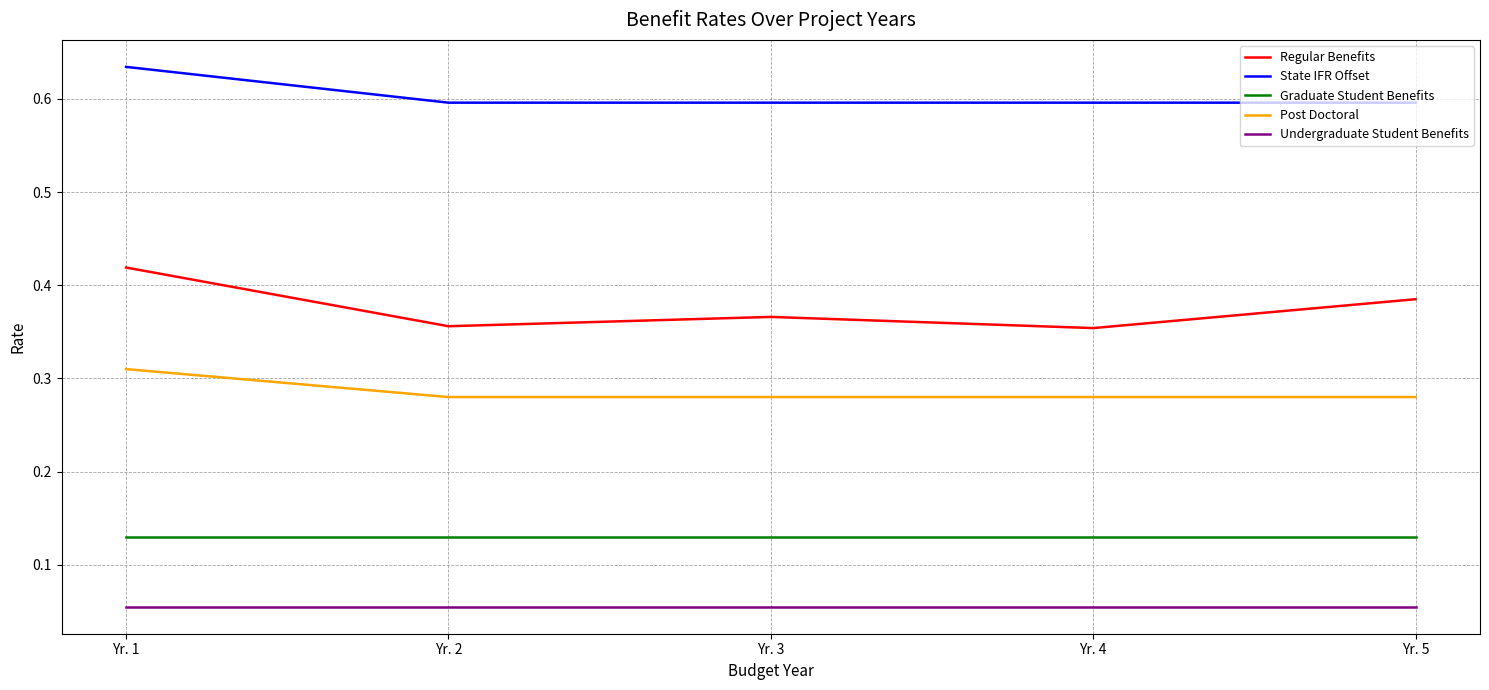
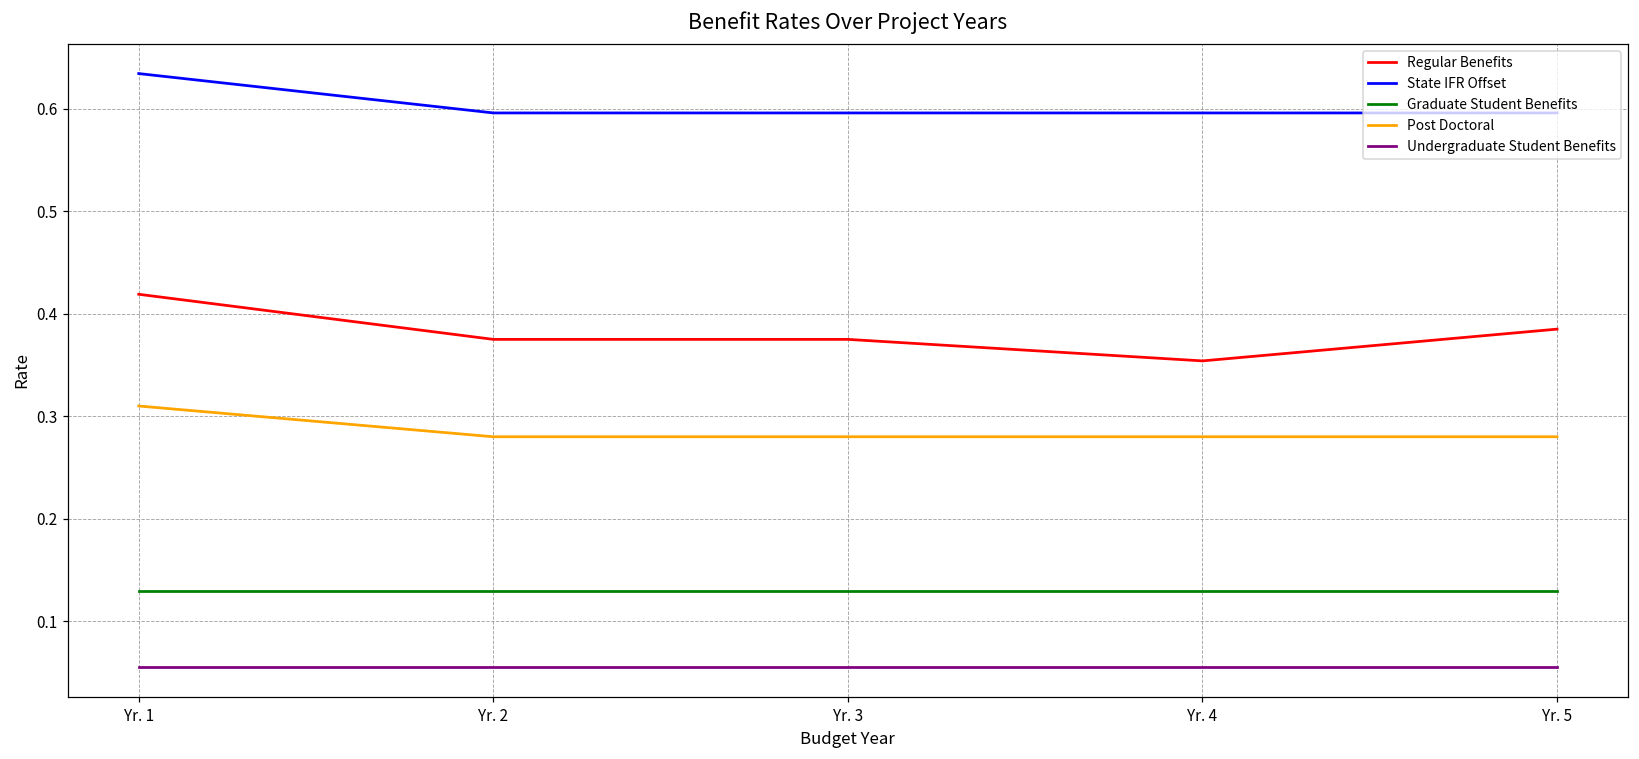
Regular Benefits, Yr. 2: 0.36 -> 0.38
Regular Benefits, Yr. 3: 0.37 -> 0.38
